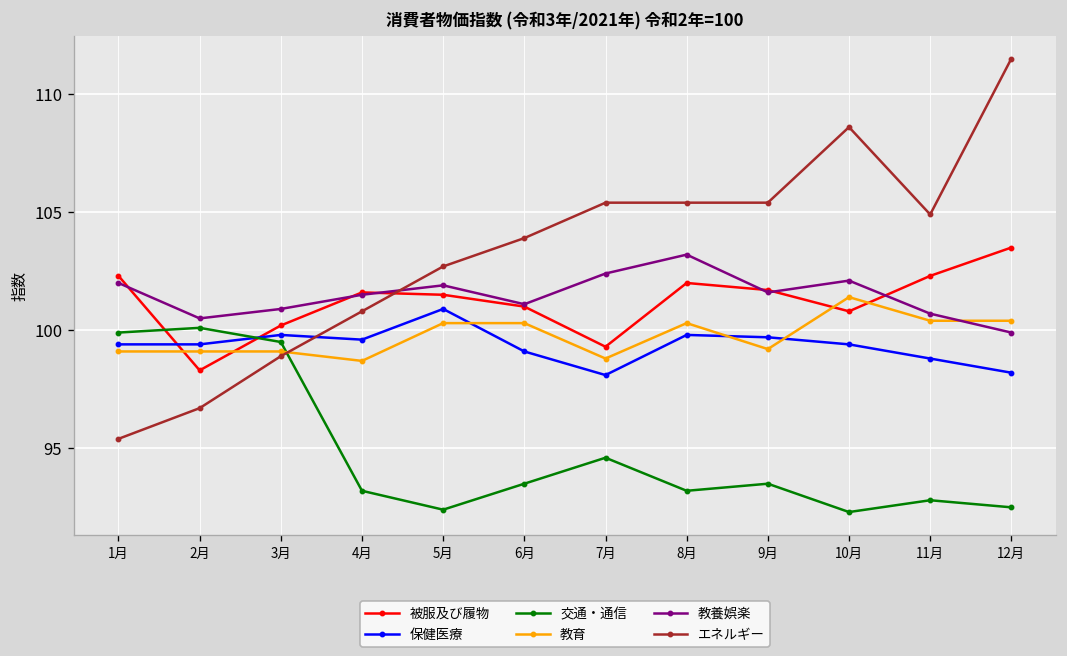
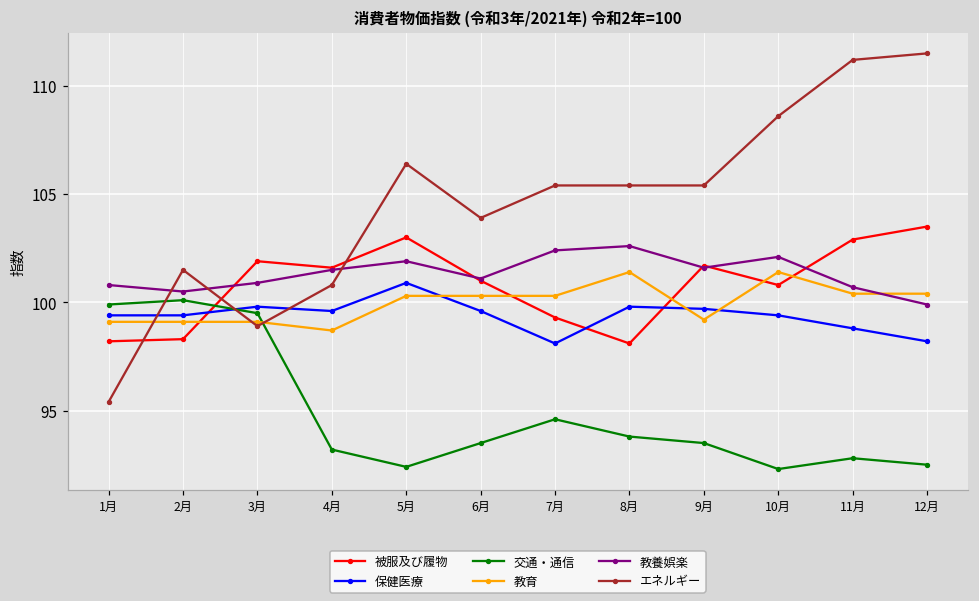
被服及び履物, 1月: 102.3 -> 98.2
教養娯楽, 1月: 102.0 -> 100.8
エネルギー, 2月: 96.7 -> 101.5
被服及び履物, 3月: 100.2 -> 101.9
被服及び履物, 5月: 101.5 -> 103.0
エネルギー, 5月: 102.7 -> 106.4
保健医療, 6月: 99.1 -> 99.6
教育, 7月: 98.8 -> 100.3
被服及び履物, 8月: 102.0 -> 98.1
交通・通信, 8月: 93.2 -> 93.8
教育, 8月: 100.3 -> 101.4
教養娯楽, 8月: 103.2 -> 102.6
被服及び履物, 11月: 102.3 -> 102.9
エネルギー, 11月: 104.9 -> 111.2
